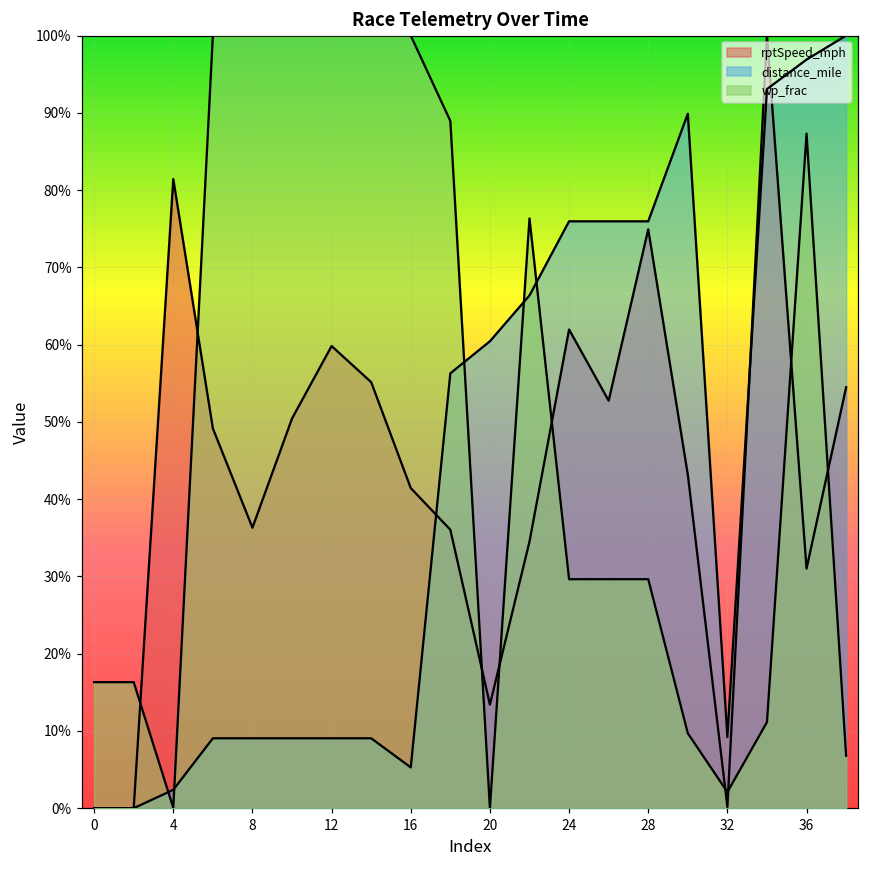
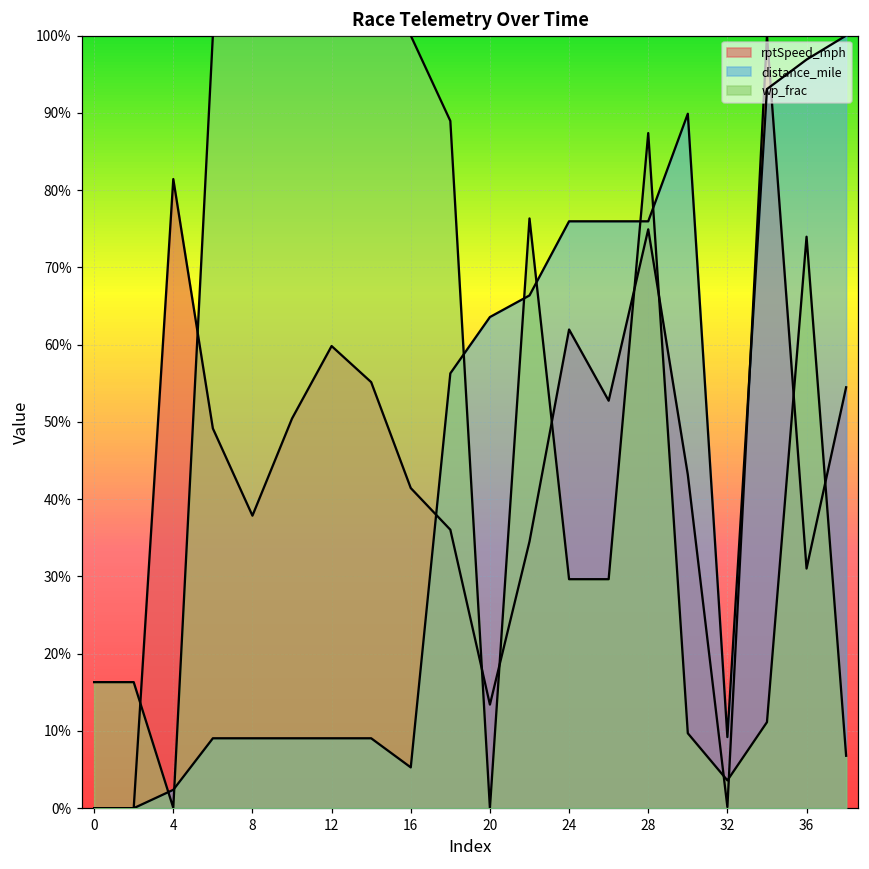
rptSpeed_mph, 8: 36% -> 38%
distance_mile, 20: 60% -> 64%
wp_frac, 28: 30% -> 87%
wp_frac, 32: 2% -> 4%
wp_frac, 36: 87% -> 74%
